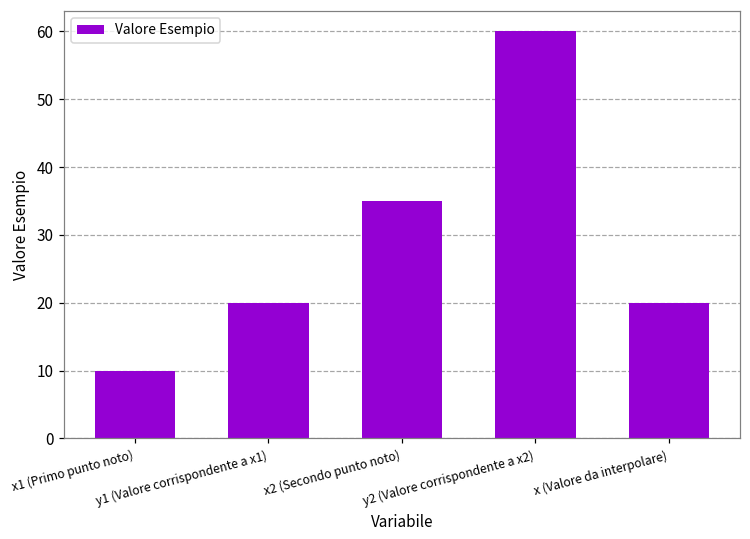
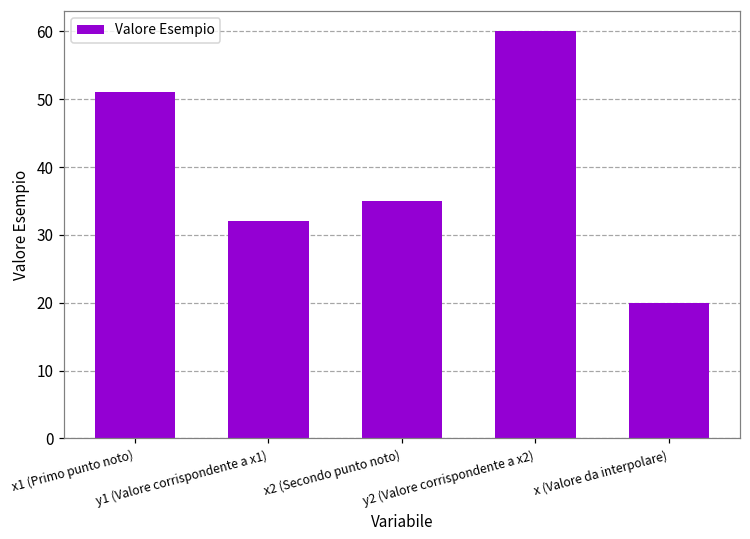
x1 (Primo punto noto): 10 -> 51
y1 (Valore corrispondente a x1): 20 -> 32
